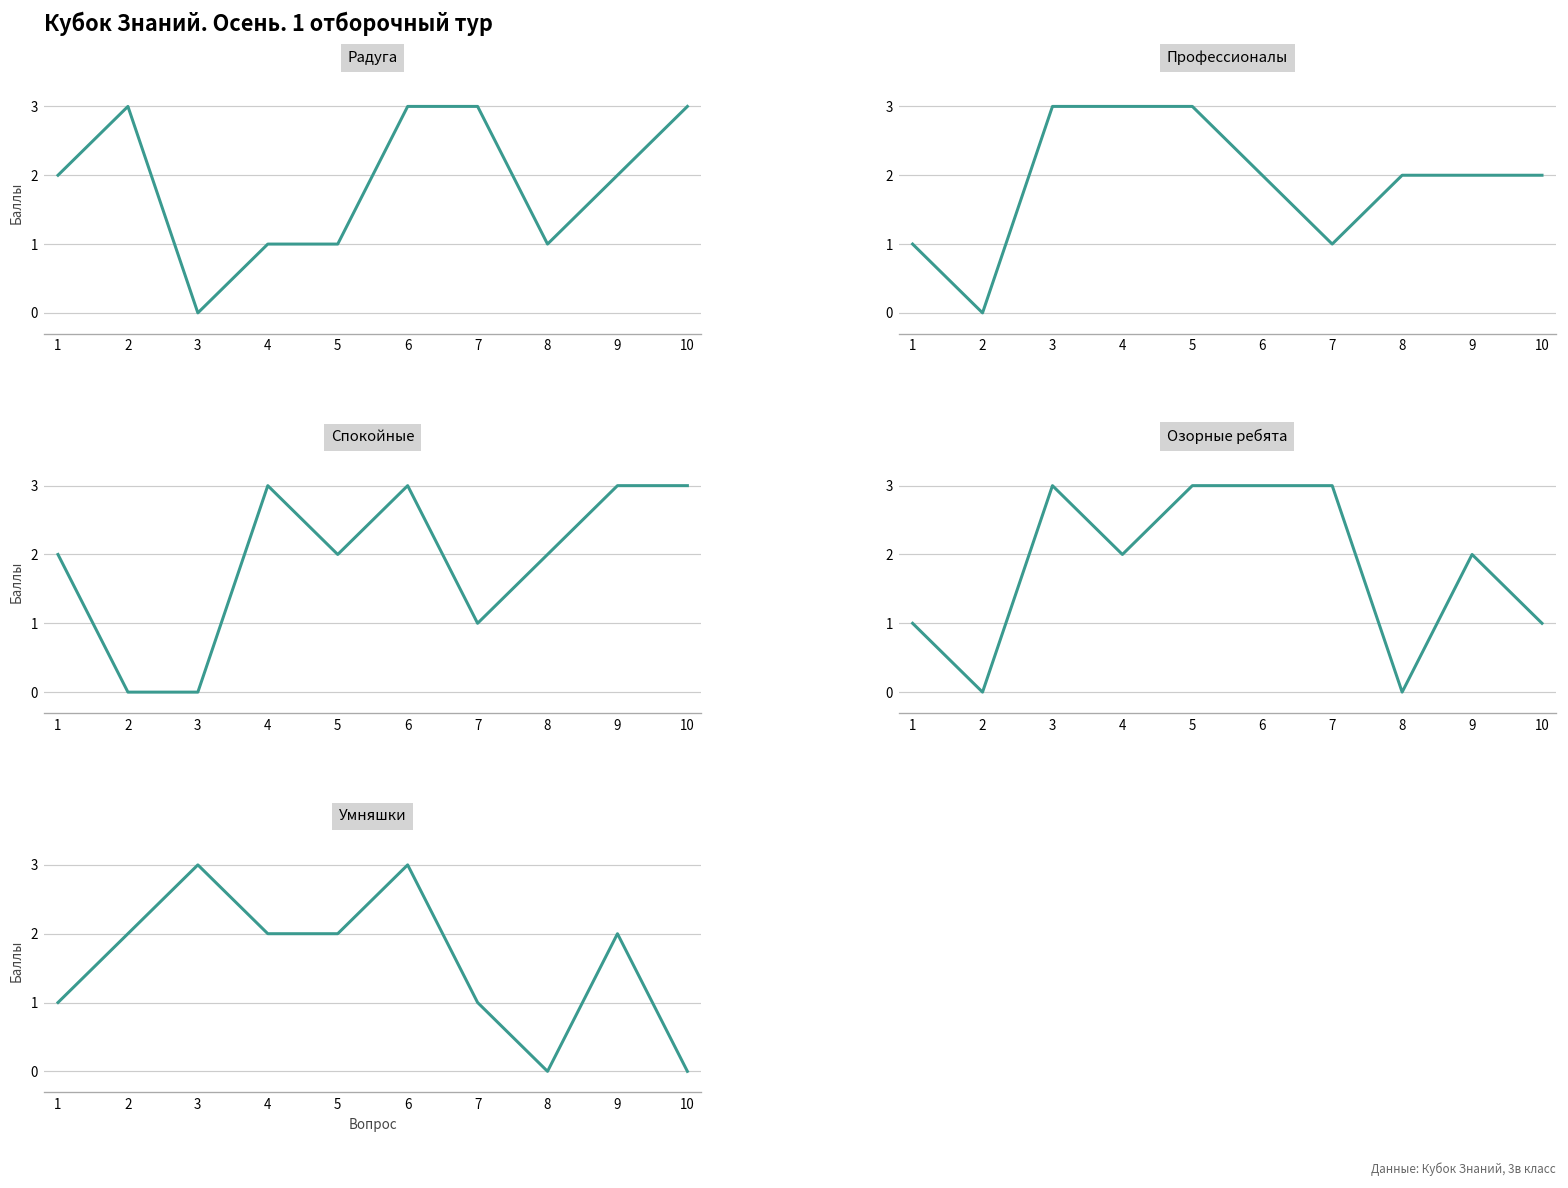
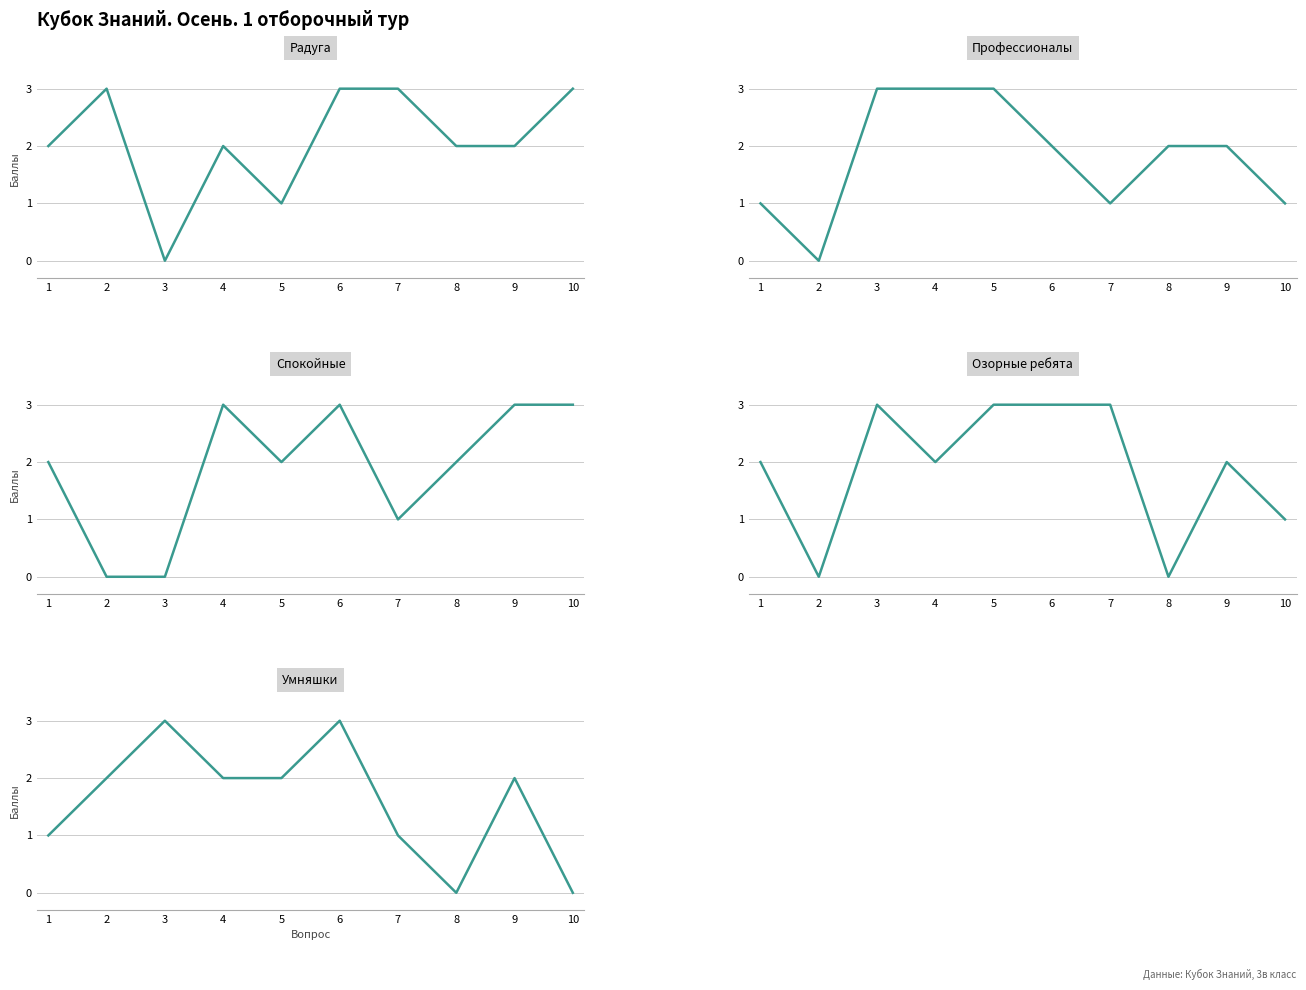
Радуга, 4: 1 -> 2
Радуга, 8: 1 -> 2
Профессионалы, 10: 2 -> 1
Озорные ребята, 1: 1 -> 2
